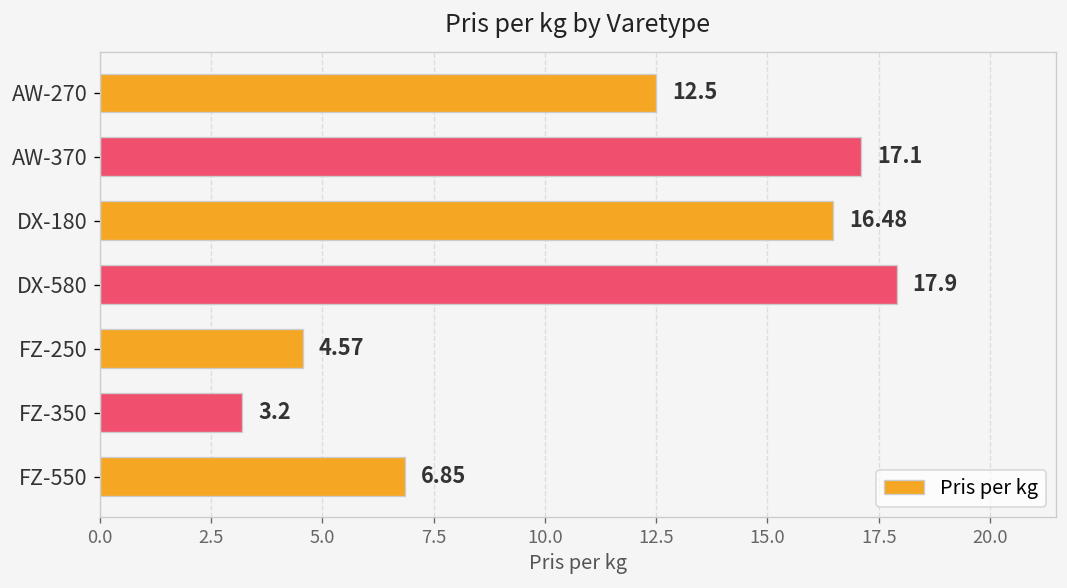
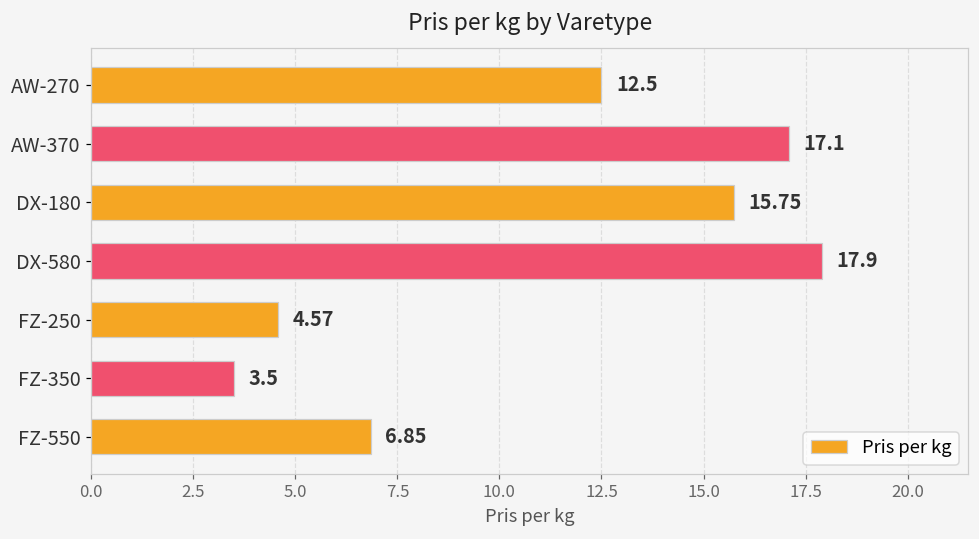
DX-180: 16.48 -> 15.75
FZ-350: 3.2 -> 3.5
